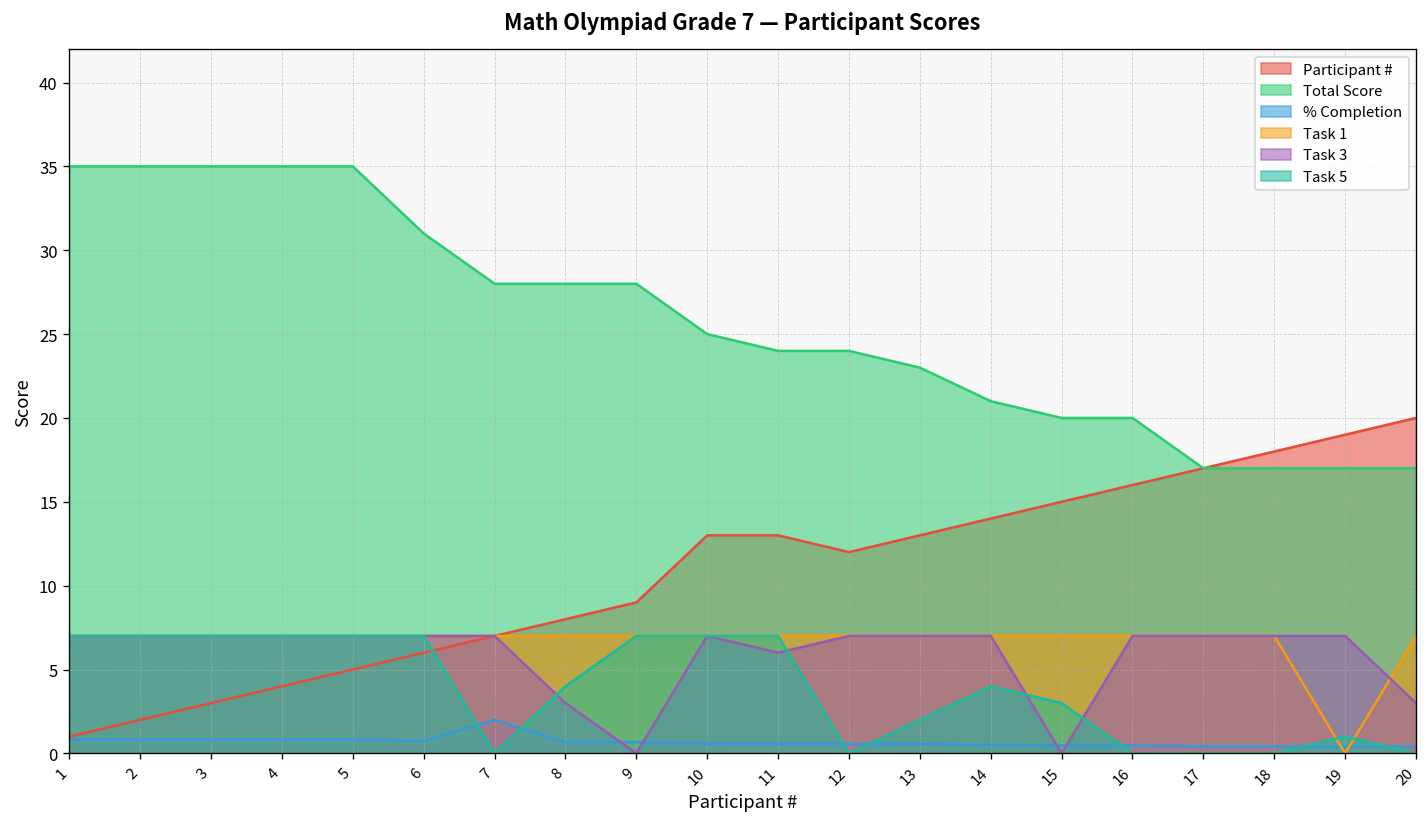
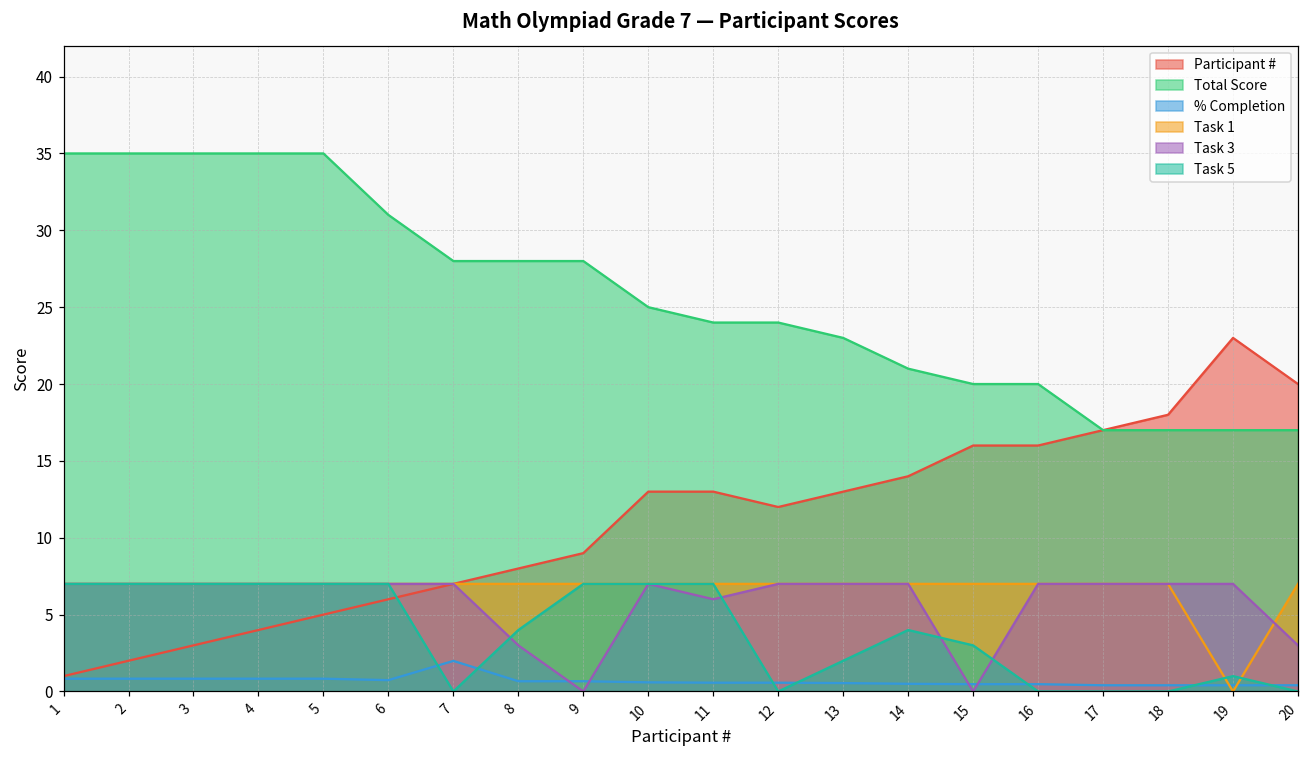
Participant #, 15: 15 -> 16
Participant #, 19: 19 -> 23
